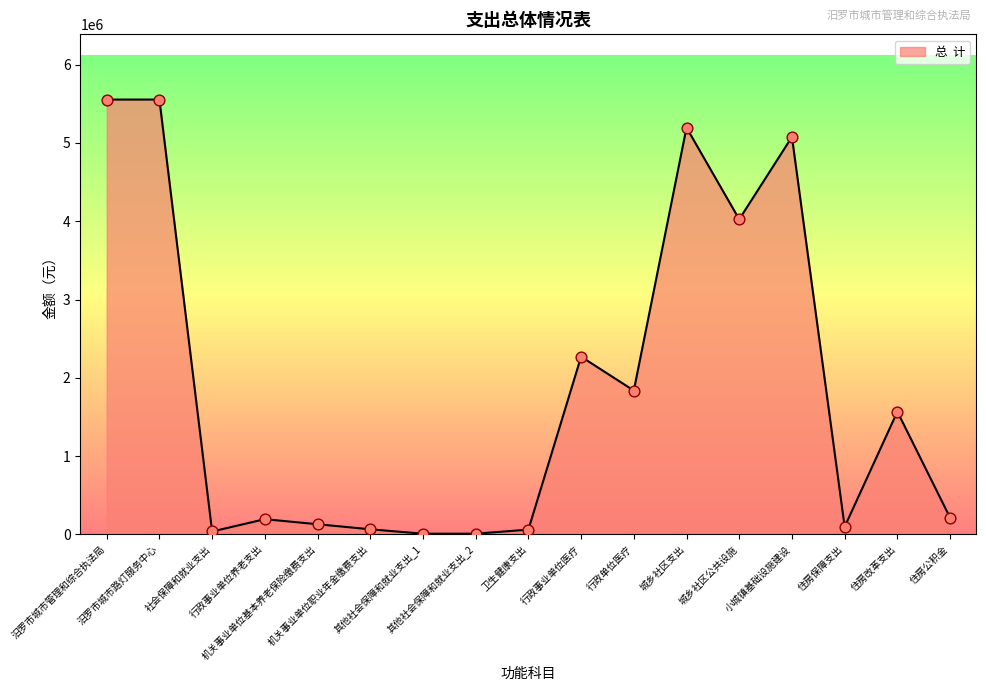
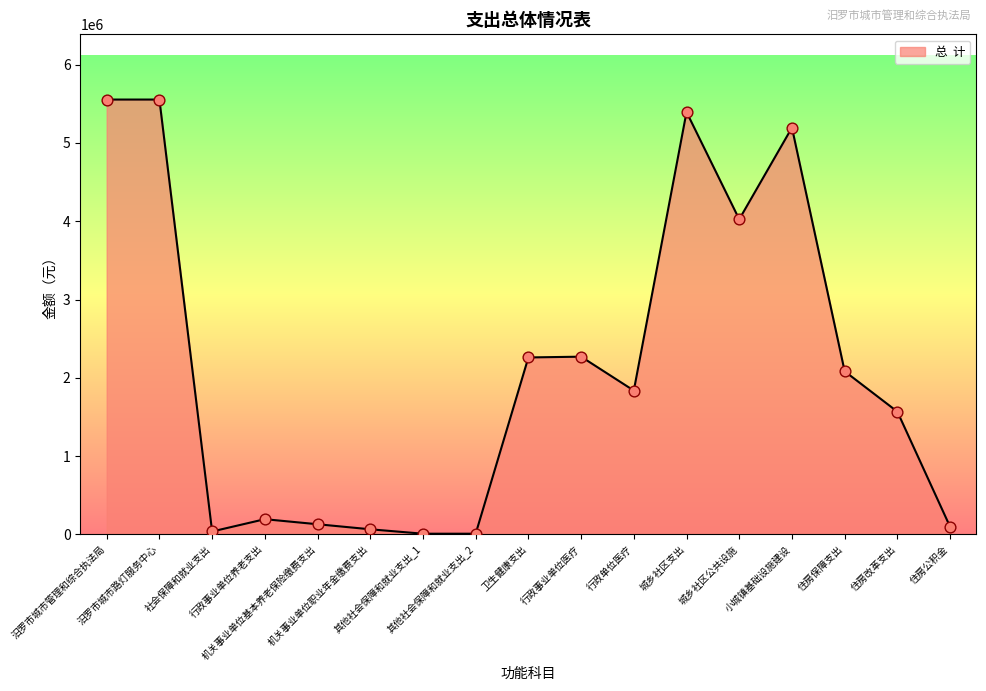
卫生健康支出: 100000 -> 2300000
城乡社区支出: 5200000 -> 5400000
小城镇基础设施建设: 5100000 -> 5200000
住房保障支出: 100000 -> 2100000
住房公积金: 200000 -> 100000
